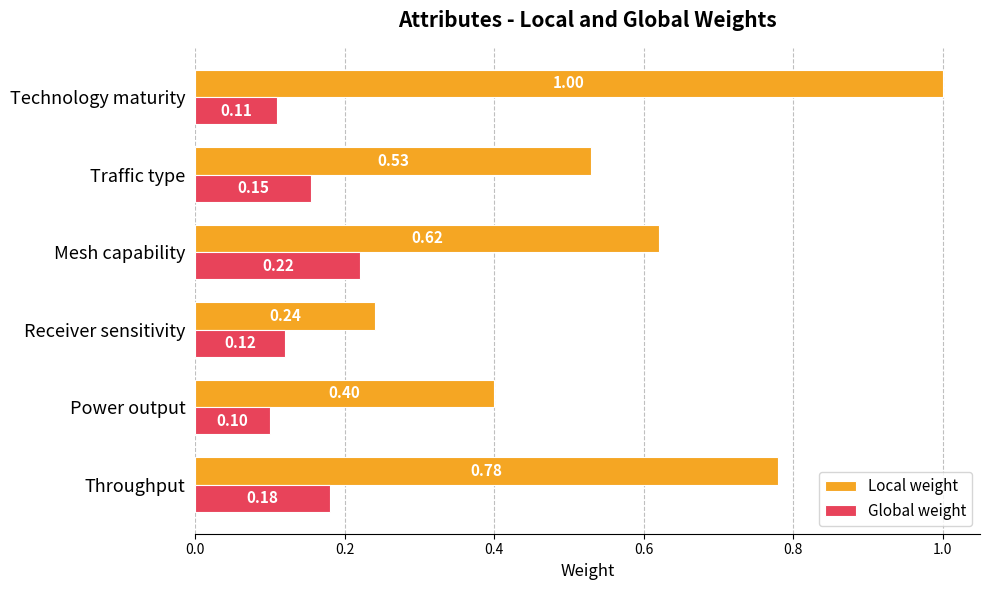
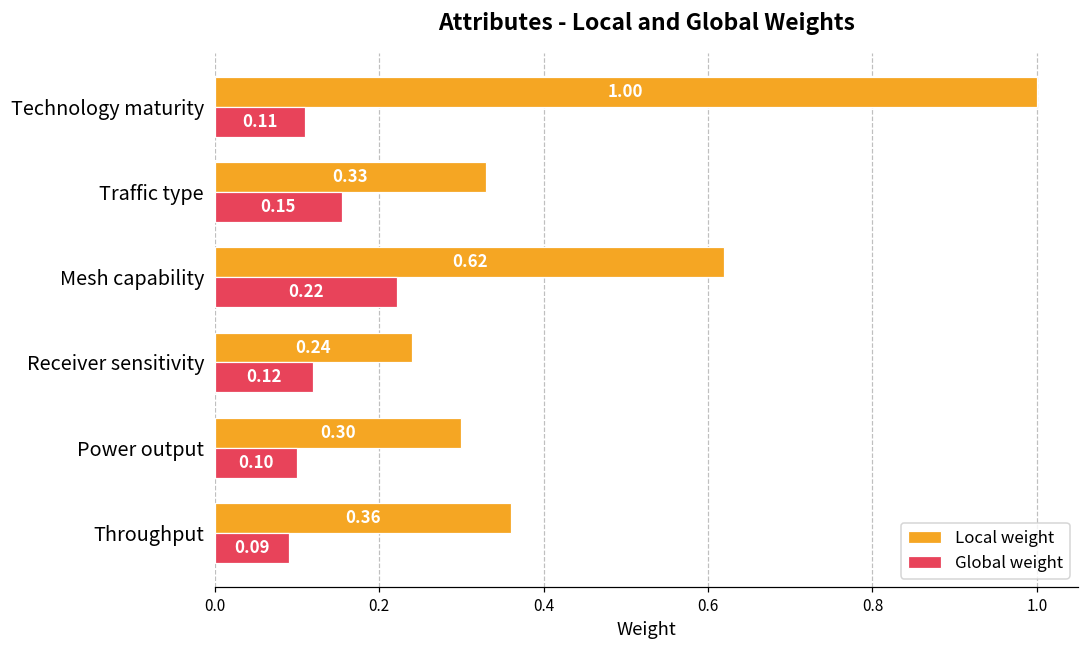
Local weight, Traffic type: 0.53 -> 0.33
Local weight, Power output: 0.40 -> 0.30
Local weight, Throughput: 0.78 -> 0.36
Global weight, Throughput: 0.18 -> 0.09
